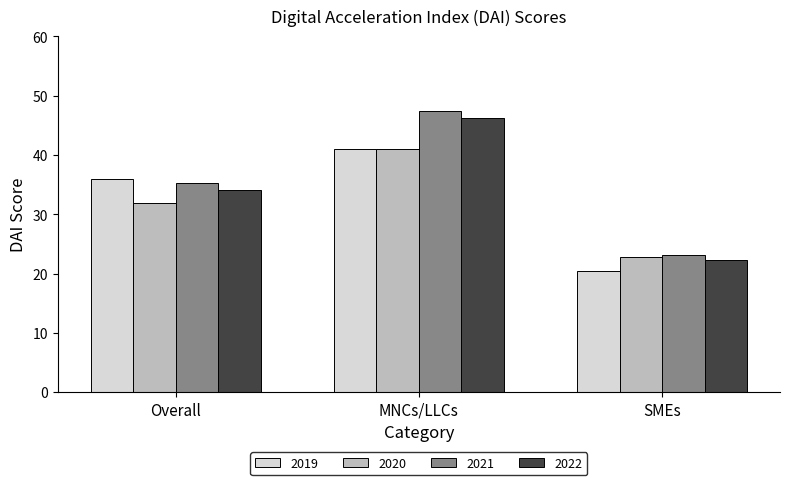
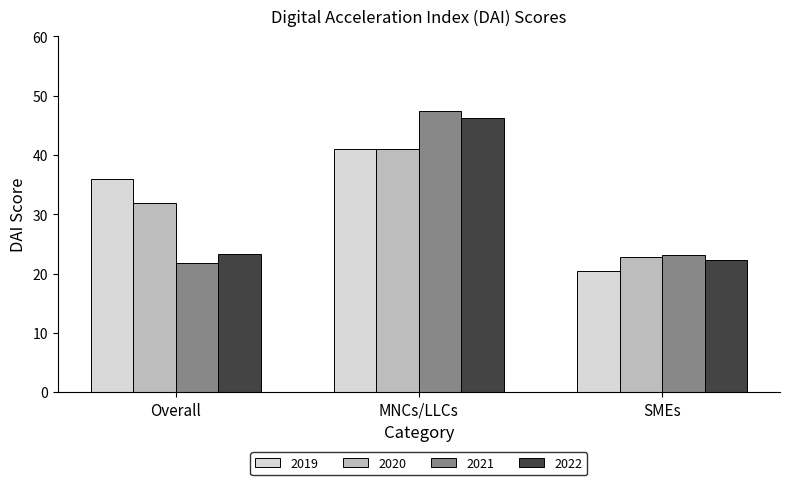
2021, Overall: 35 -> 22
2022, Overall: 34 -> 23
